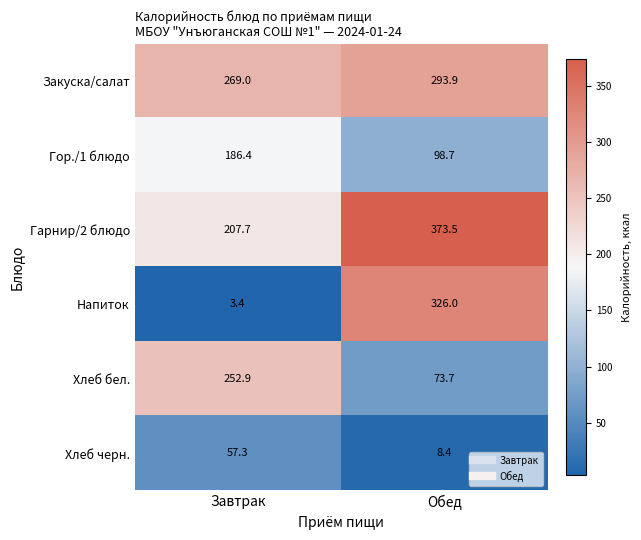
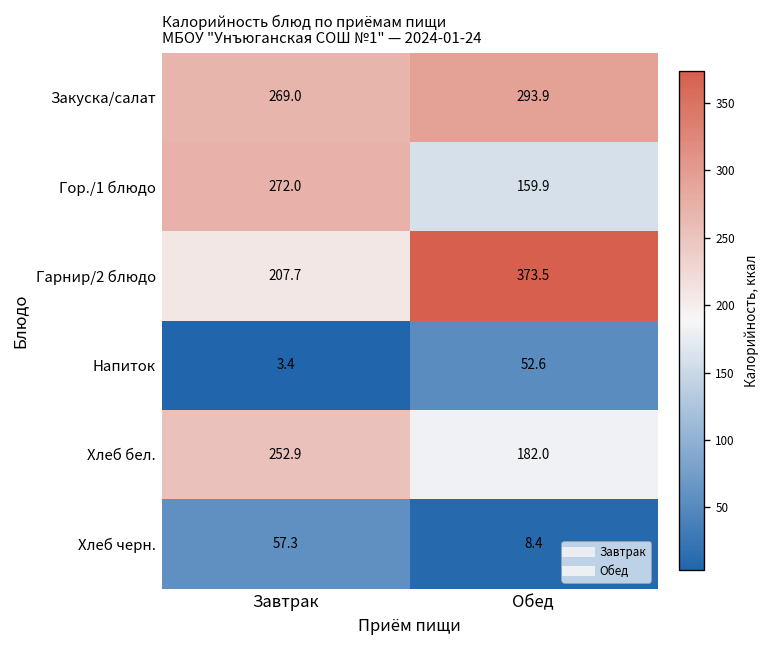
Гор./1 блюдо, Завтрак: 186.4 -> 272.0
Гор./1 блюдо, Обед: 98.7 -> 159.9
Напиток, Обед: 326.0 -> 52.6
Хлеб бел., Обед: 73.7 -> 182.0
